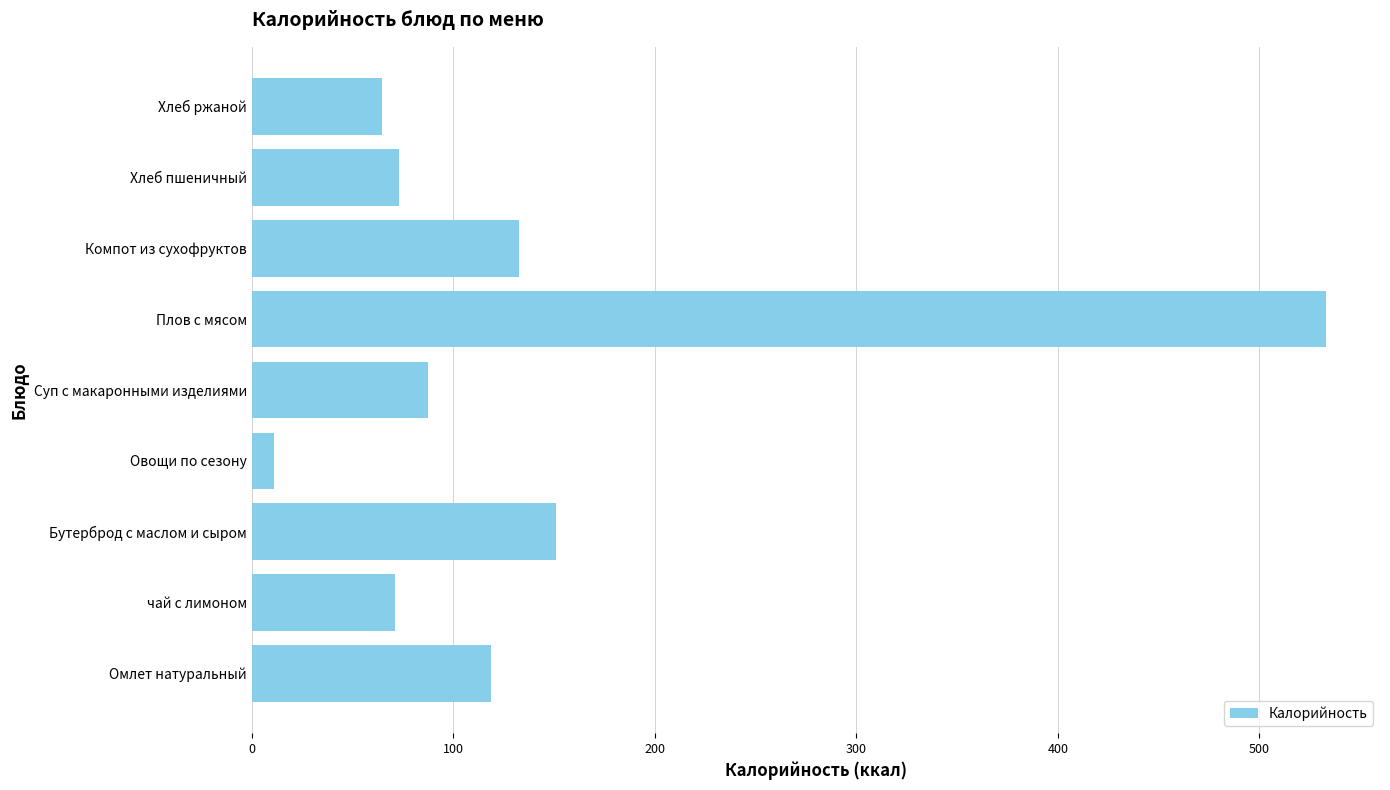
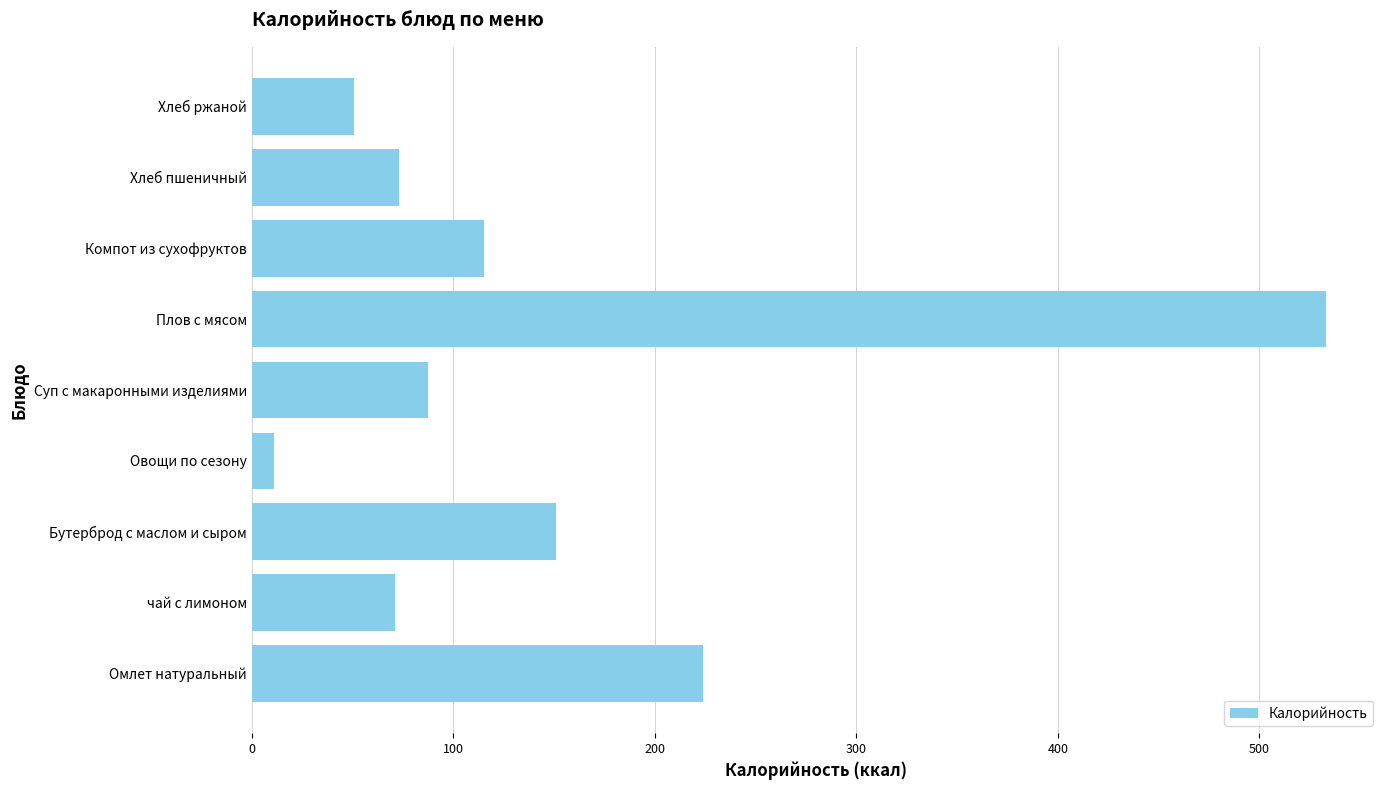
Хлеб ржаной: 65 -> 51
Компот из сухофруктов: 133 -> 115
Омлет натуральный: 119 -> 224
